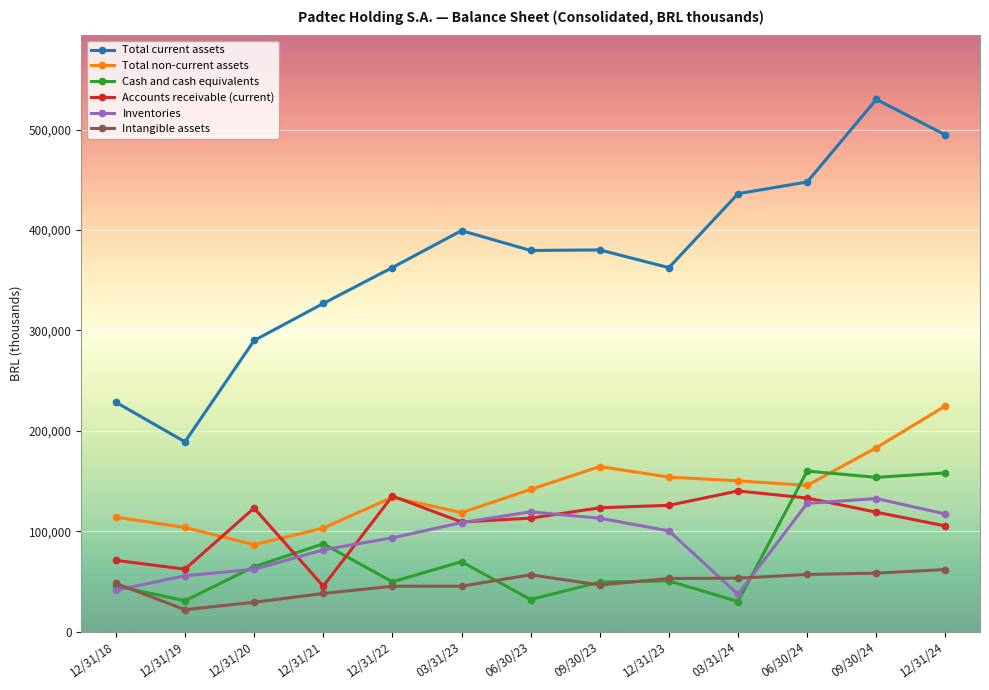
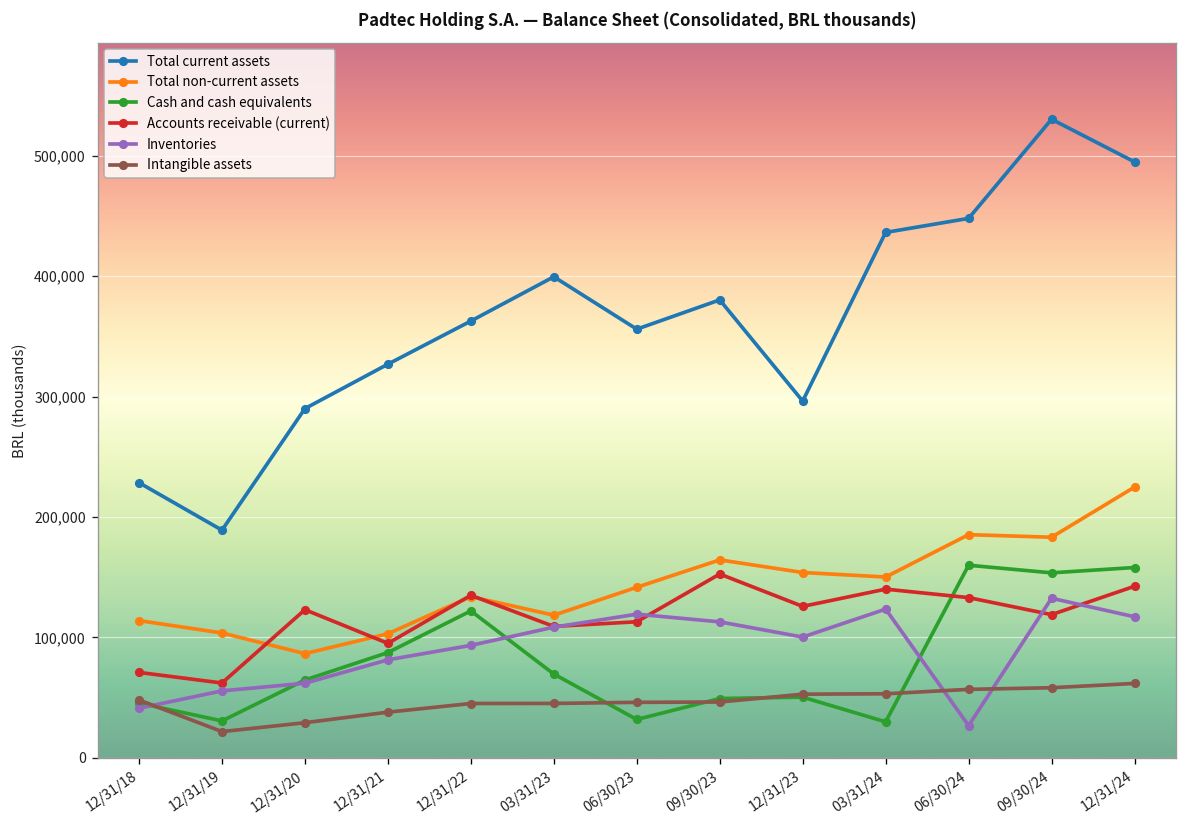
Accounts receivable (current), 12/31/21: 45,000 -> 95,000
Cash and cash equivalents, 12/31/22: 50,000 -> 122,000
Total current assets, 06/30/23: 380,000 -> 356,000
Intangible assets, 06/30/23: 57,000 -> 46,000
Accounts receivable (current), 09/30/23: 123,000 -> 153,000
Total current assets, 12/31/23: 363,000 -> 296,000
Inventories, 03/31/24: 37,000 -> 124,000
Total non-current assets, 06/30/24: 146,000 -> 185,000
Inventories, 06/30/24: 128,000 -> 27,000
Accounts receivable (current), 12/31/24: 105,000 -> 143,000
